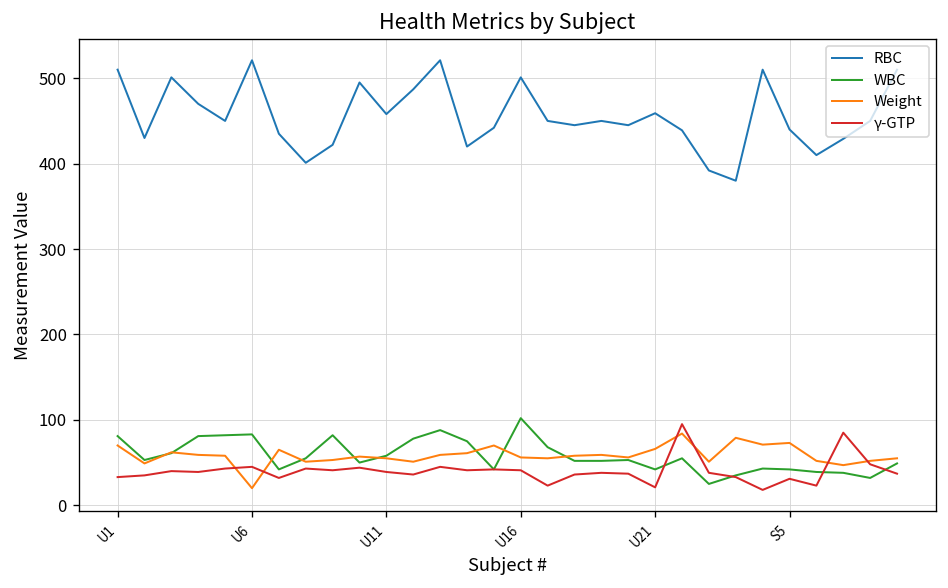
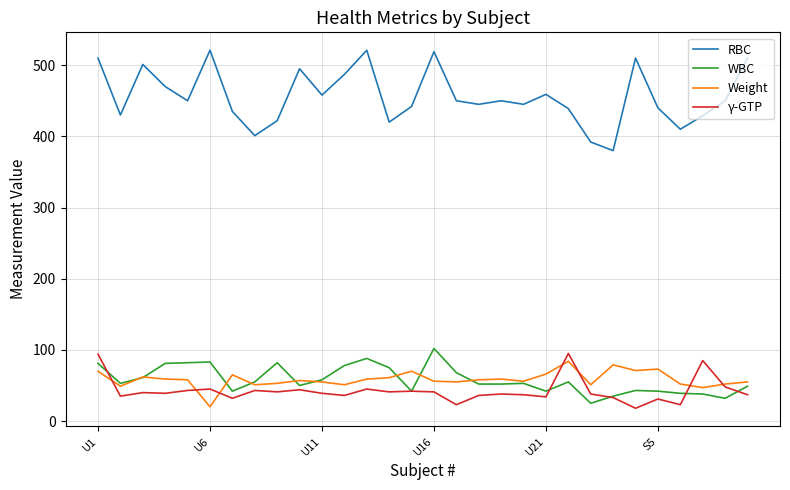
γ-GTP, U1: 30 -> 90
RBC, U16: 500 -> 520
γ-GTP, U21: 20 -> 30
